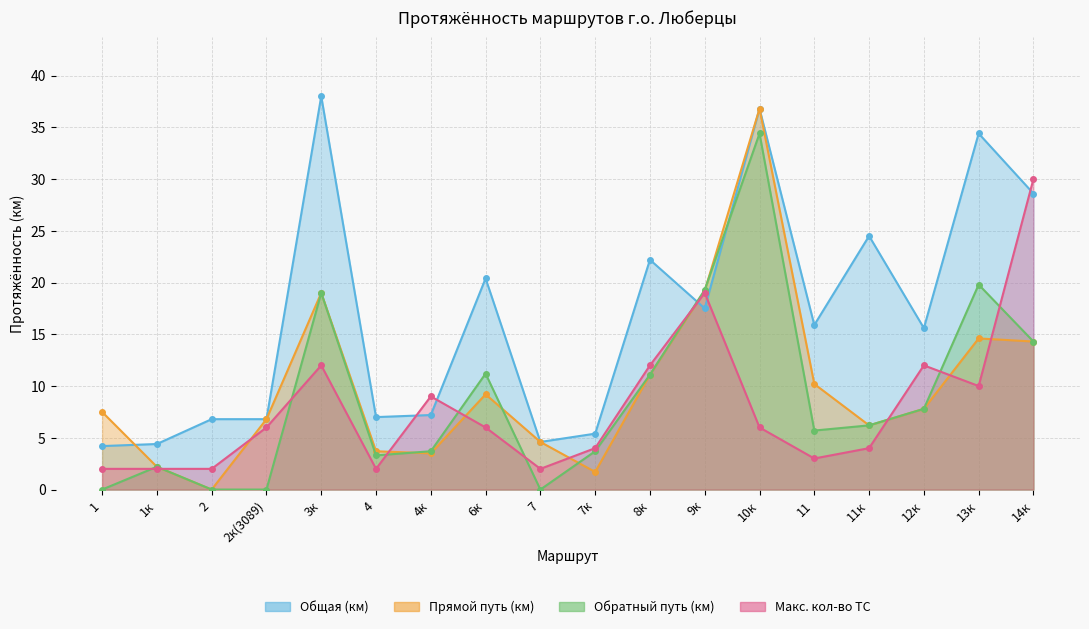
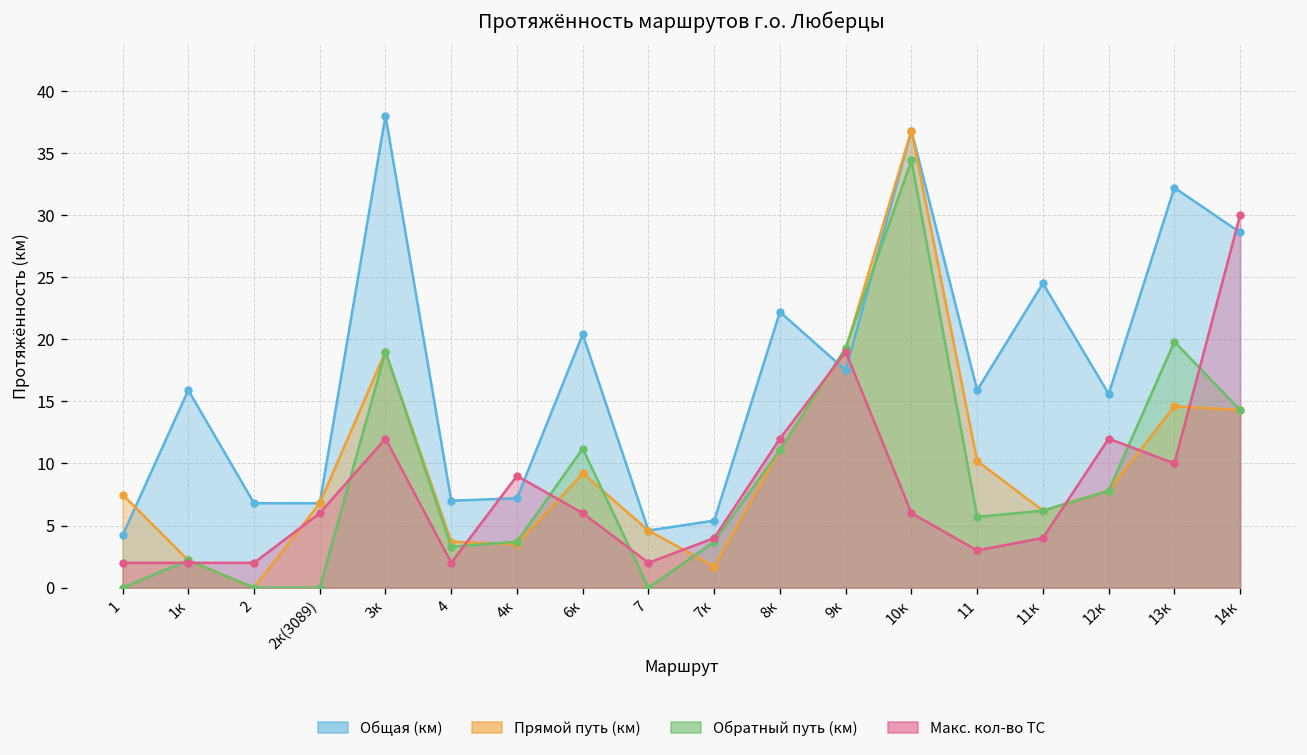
Общая (км), 1к: 4.4 -> 15.9
Общая (км), 13к: 34.4 -> 32.2
